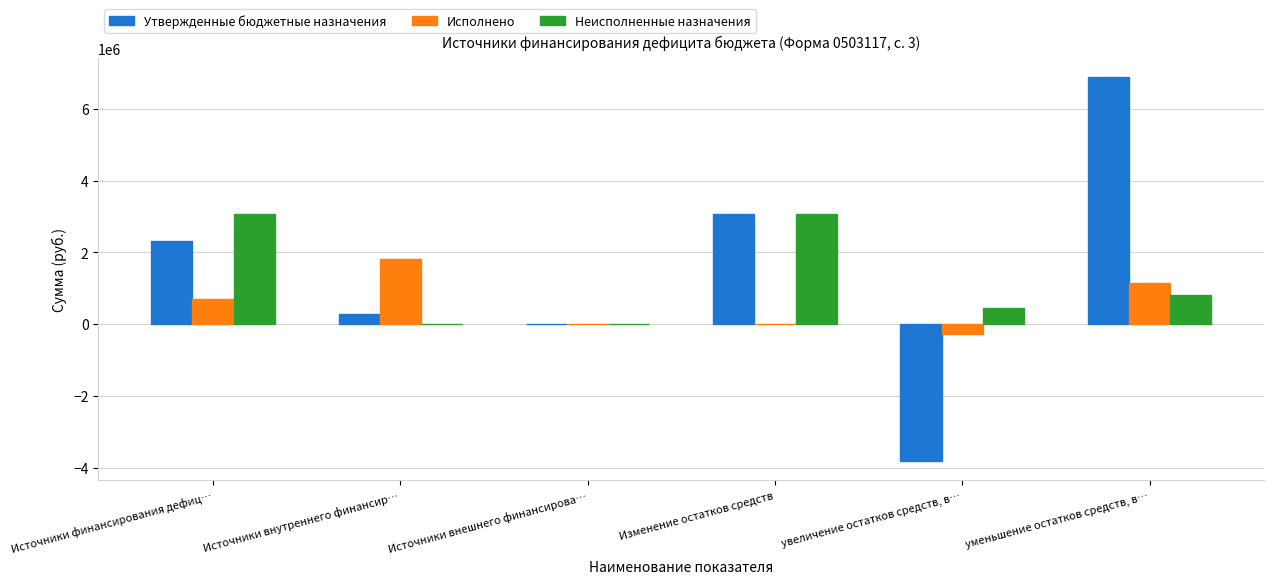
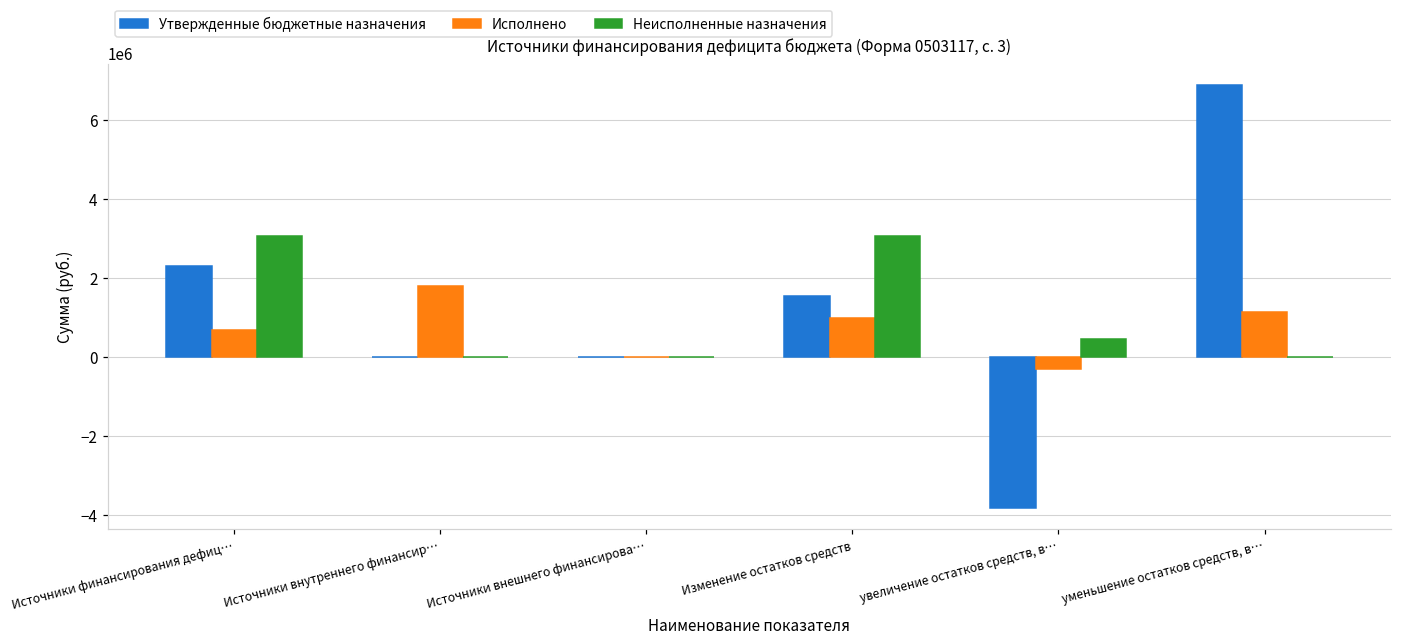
Утвержденные бюджетные назначения, Источники внутреннего финансир…: 300000 -> 0
Утвержденные бюджетные назначения, Изменение остатков средств: 3100000 -> 1500000
Исполнено, Изменение остатков средств: 0 -> 1000000
Неисполненные назначения, уменьшение остатков средств, в…: 800000 -> 0
